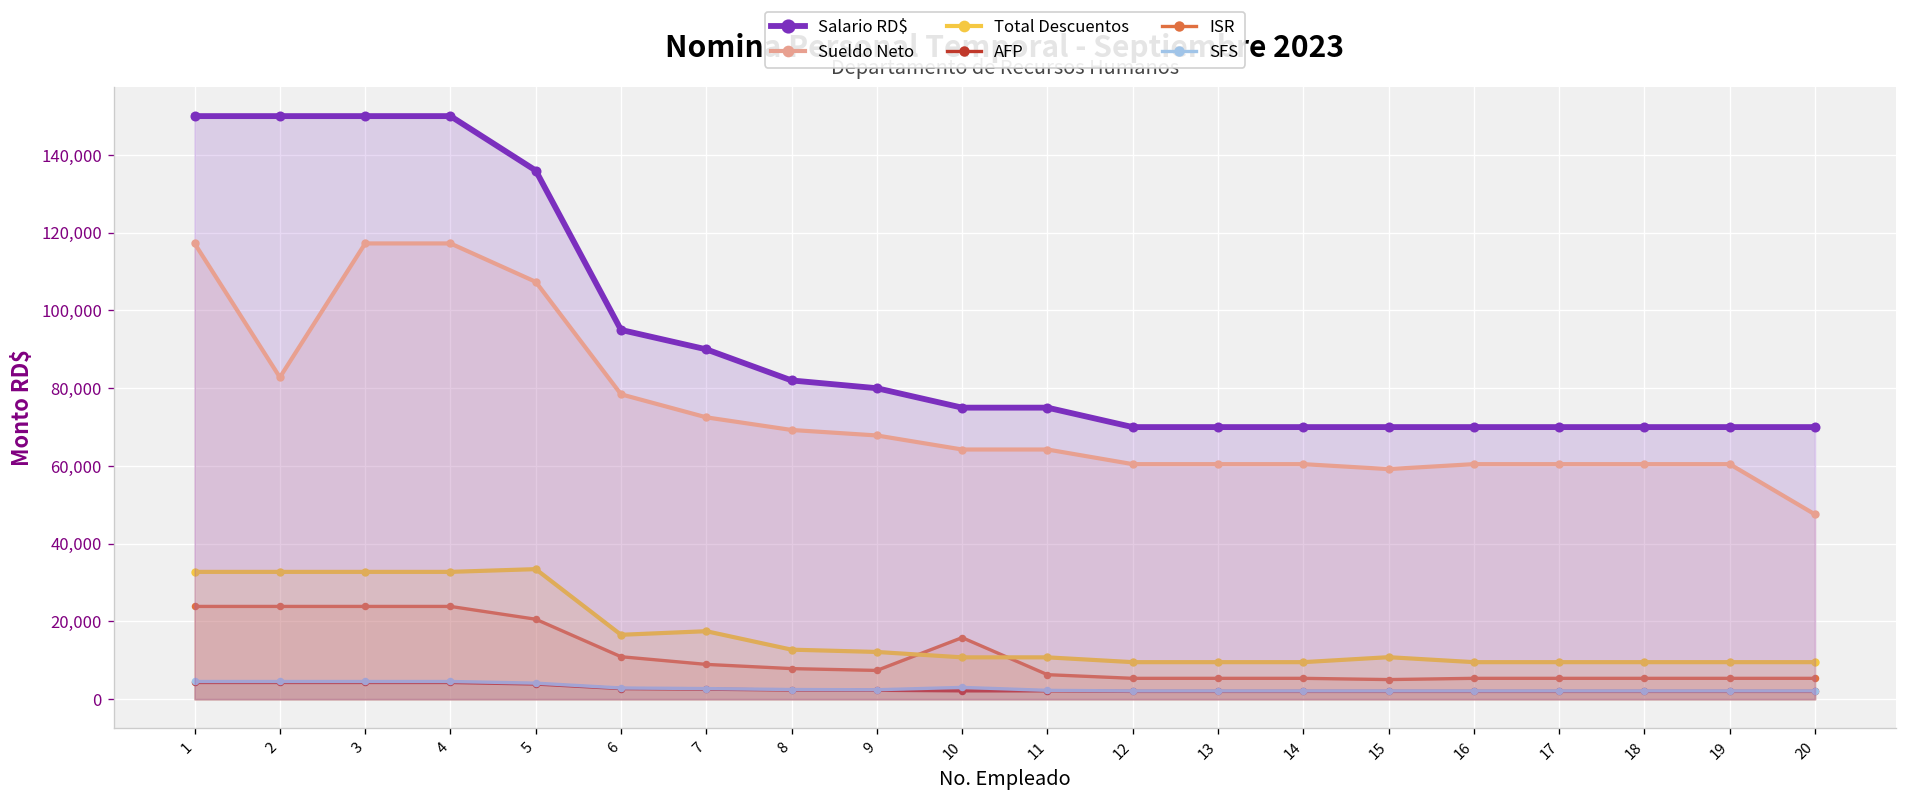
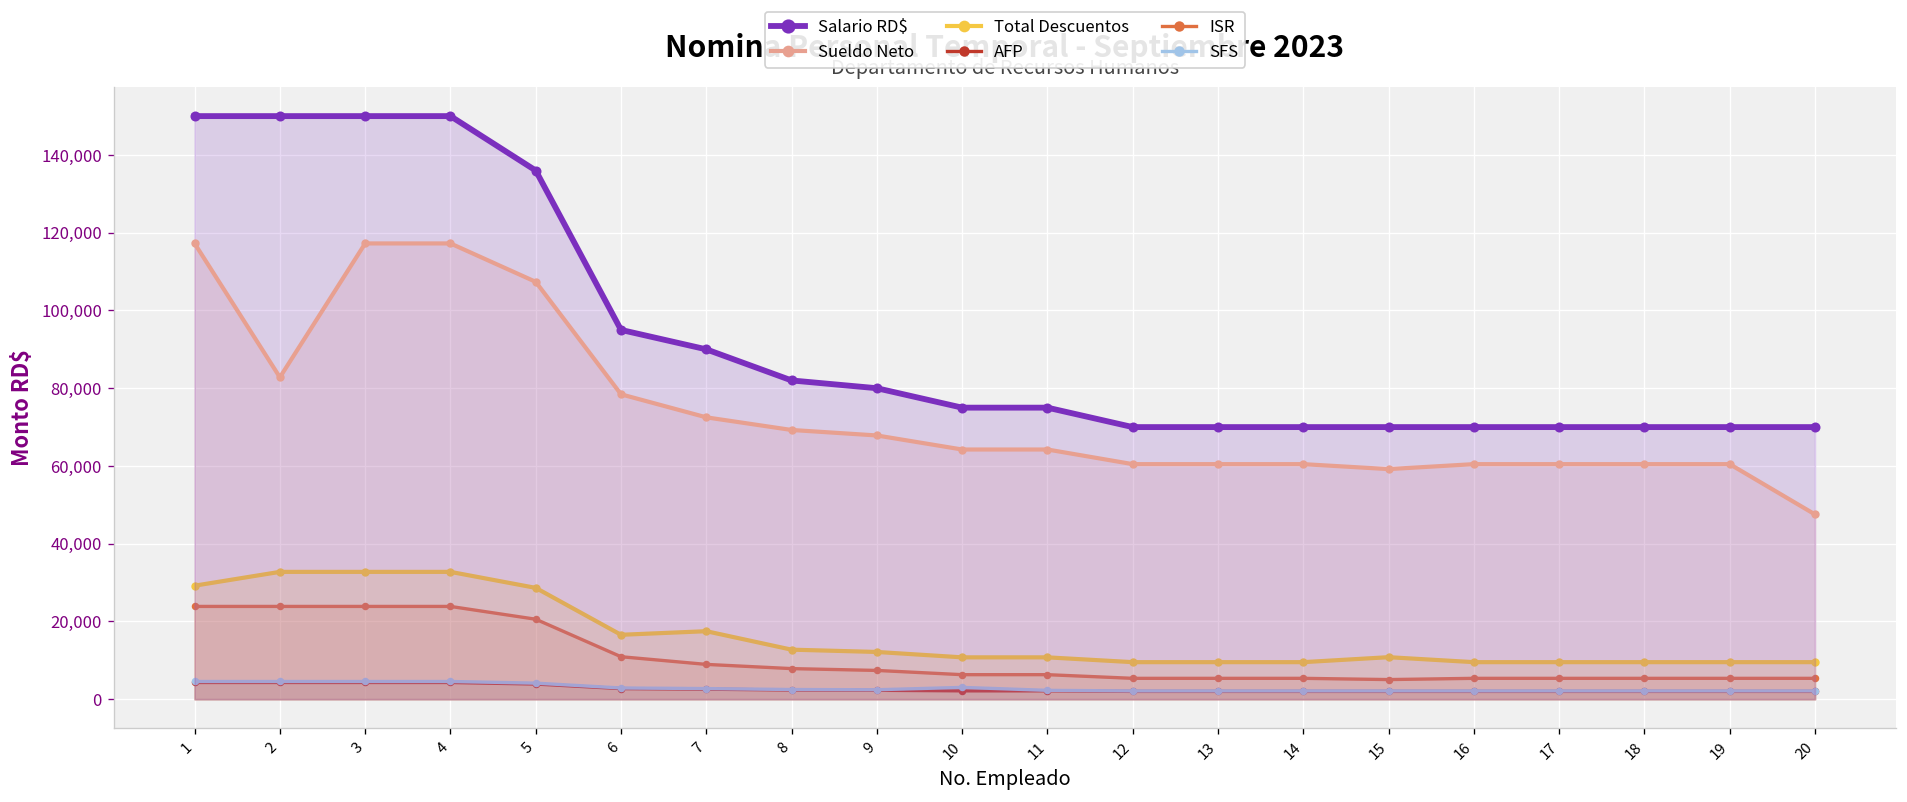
Total Descuentos, 1: 33,000 -> 29,000
Total Descuentos, 5: 33,000 -> 29,000
ISR, 10: 16,000 -> 6,000
